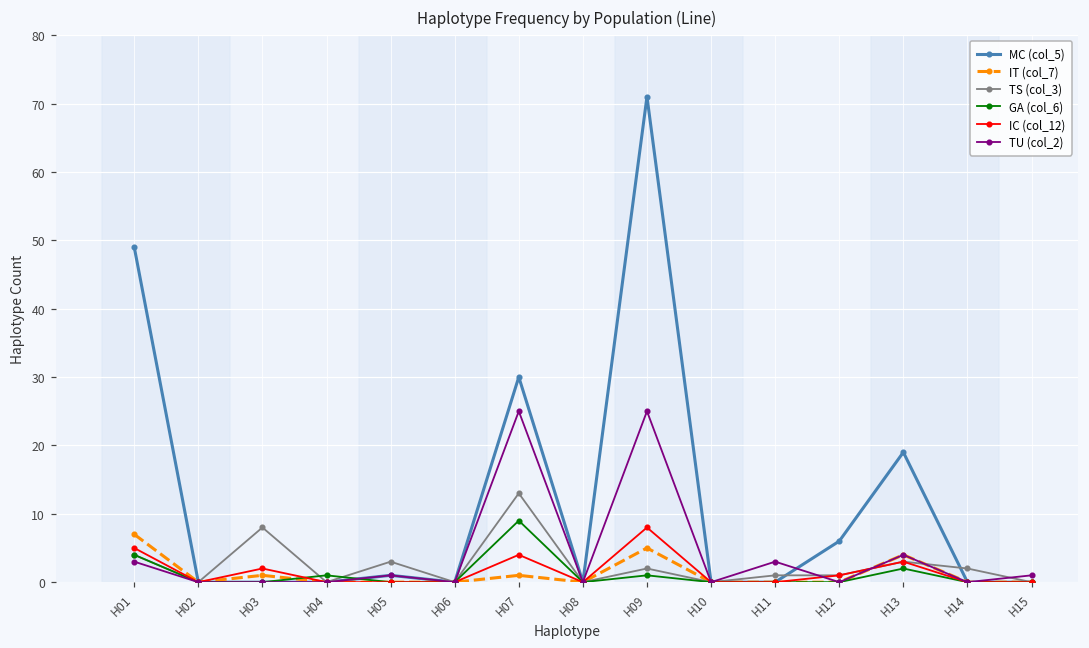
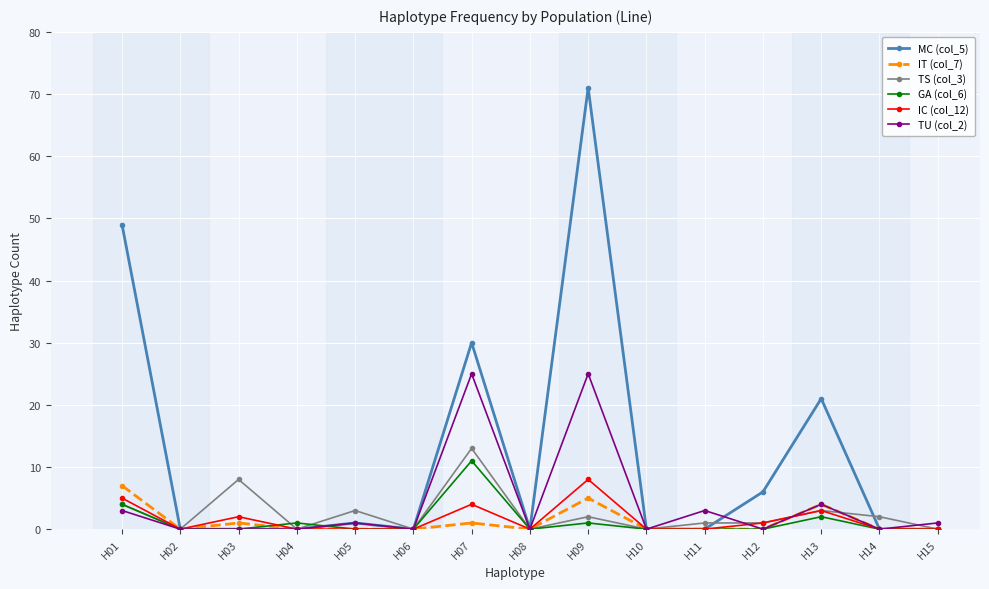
GA (col_6), H07: 9 -> 11
MC (col_5), H13: 19 -> 21
